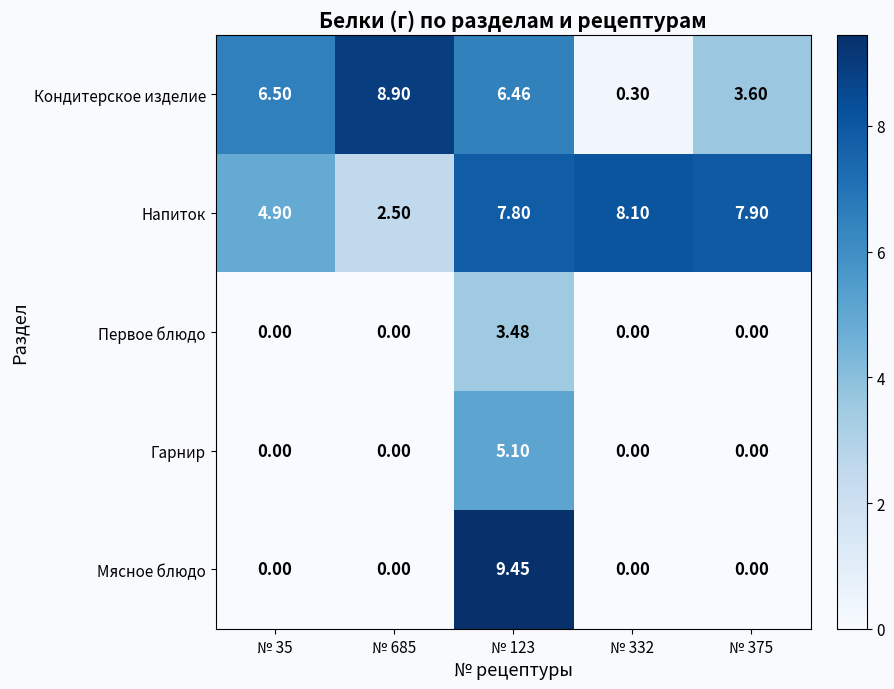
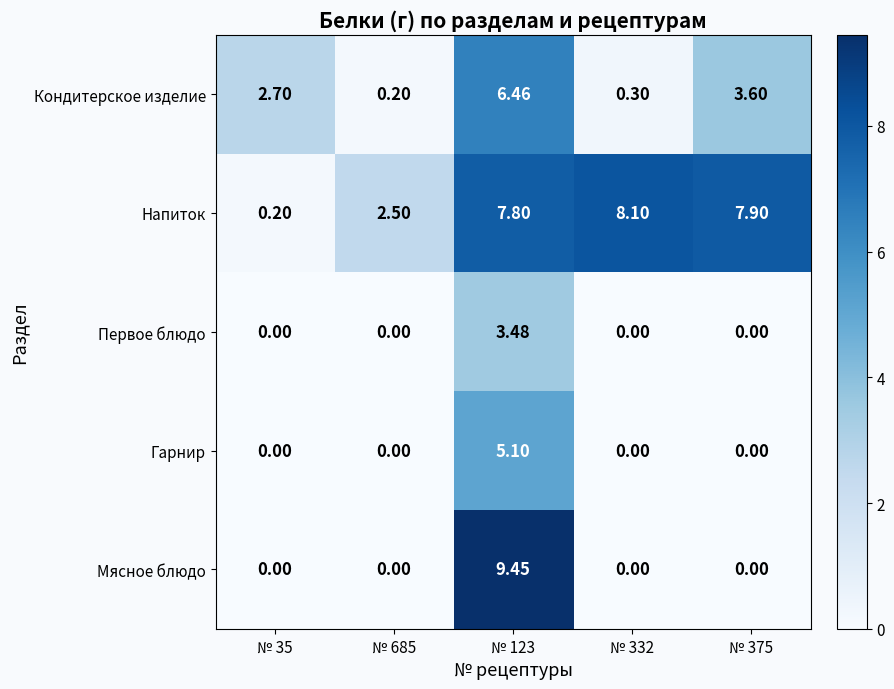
Кондитерское изделие, № 35: 6.50 -> 2.70
Кондитерское изделие, № 685: 8.90 -> 0.20
Напиток, № 35: 4.90 -> 0.20
